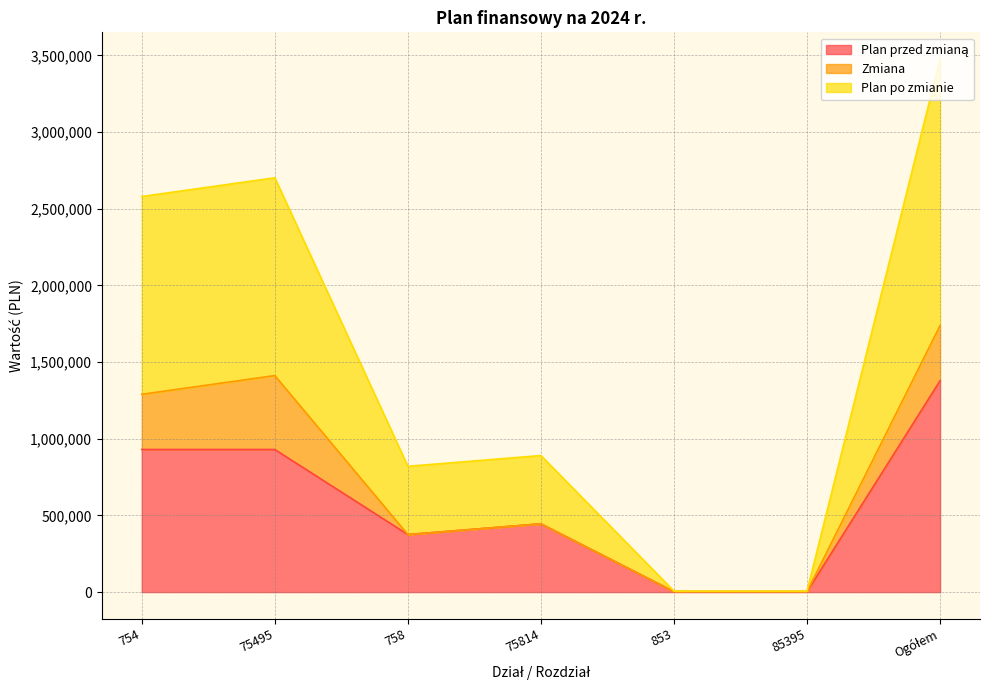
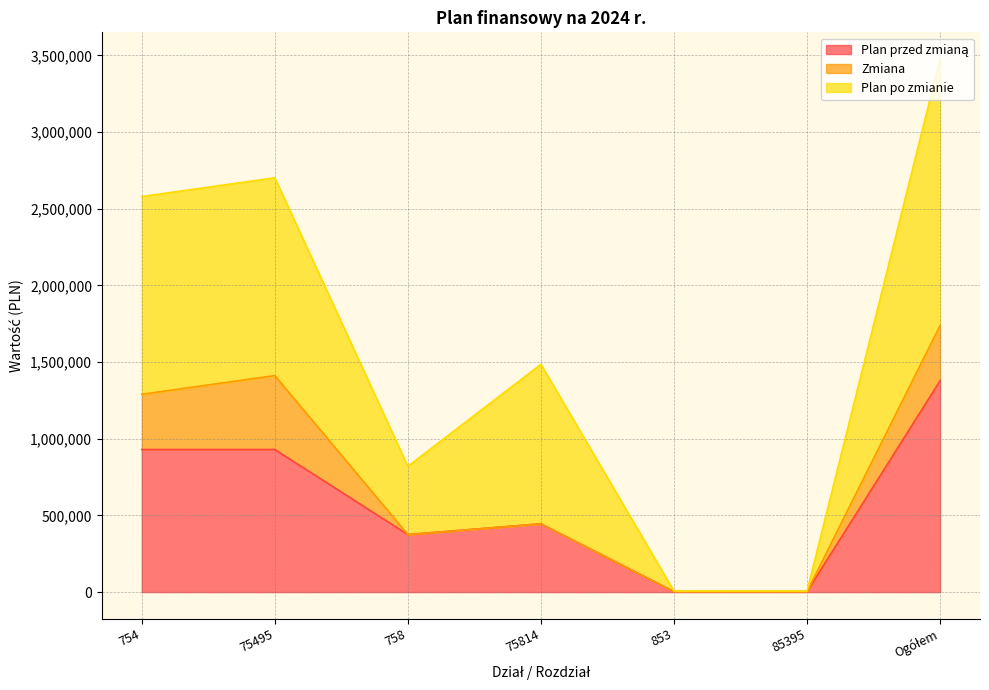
Plan po zmianie, 75814: 450,000 -> 1,040,000
